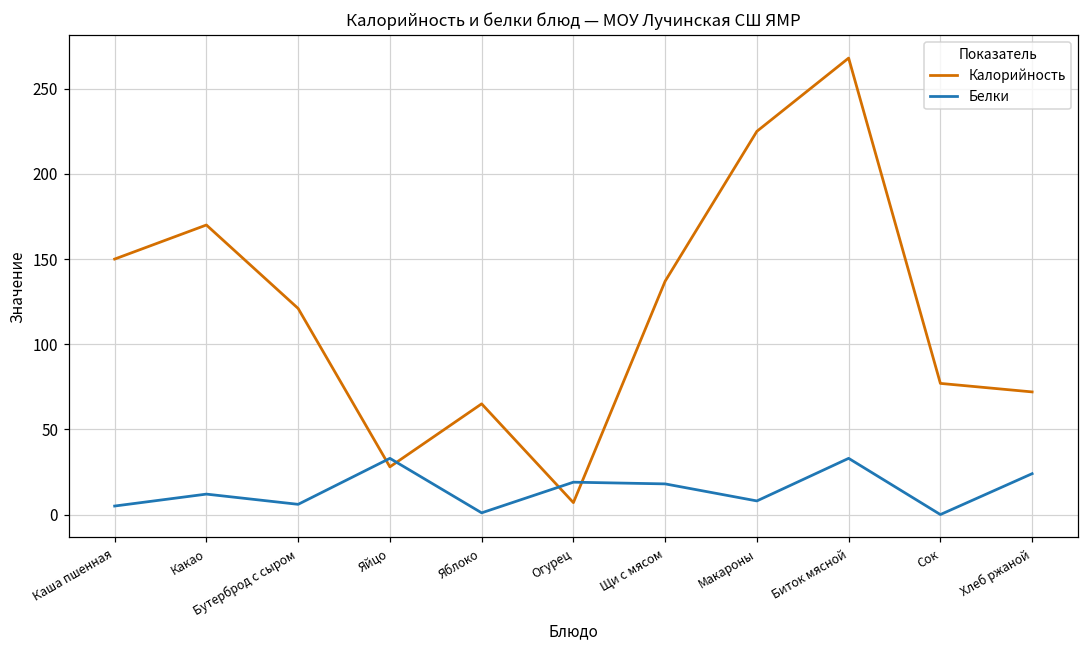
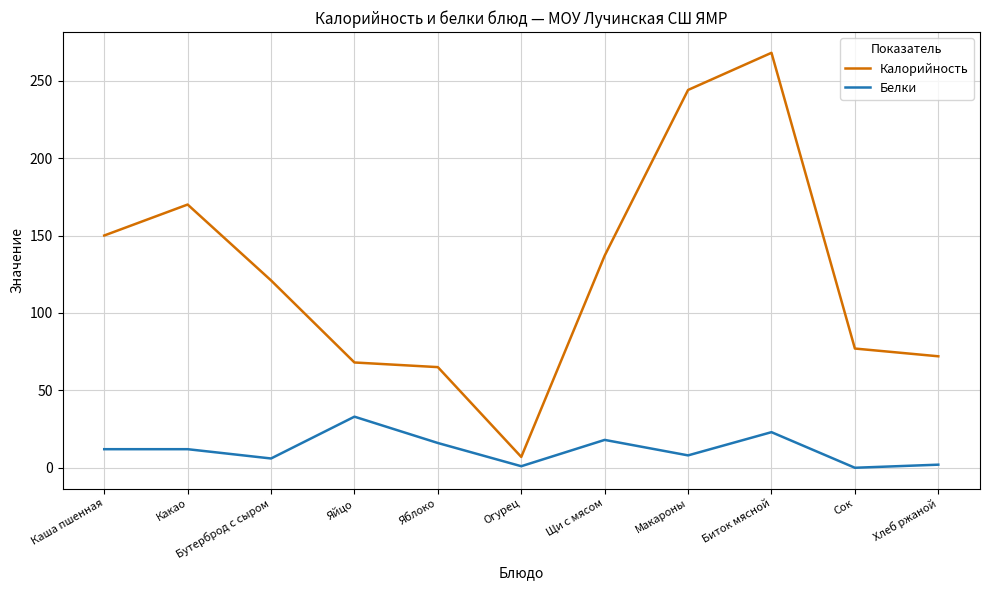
Белки, Каша пшенная: 5 -> 12
Калорийность, Яйцо: 28 -> 68
Белки, Яблоко: 1 -> 16
Белки, Огурец: 19 -> 1
Калорийность, Макароны: 225 -> 244
Белки, Биток мясной: 33 -> 23
Белки, Хлеб ржаной: 24 -> 2
